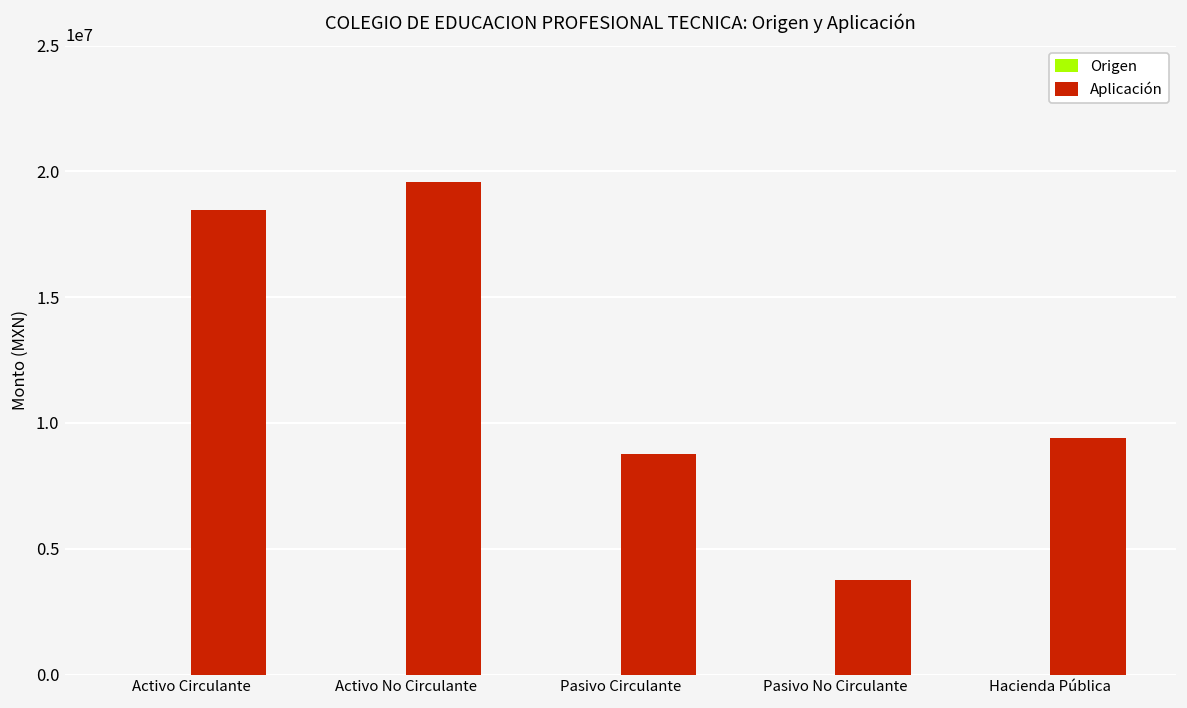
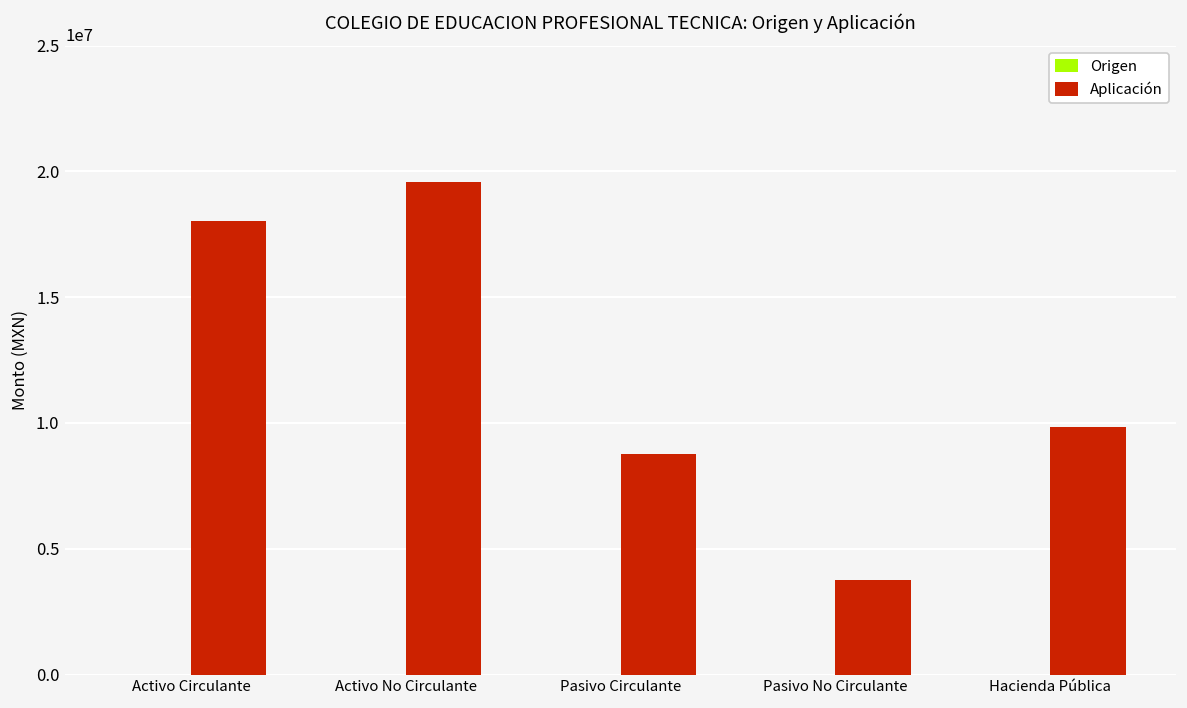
Aplicación, Activo Circulante: 18500000 -> 18000000
Aplicación, Hacienda Pública: 9400000 -> 9900000
